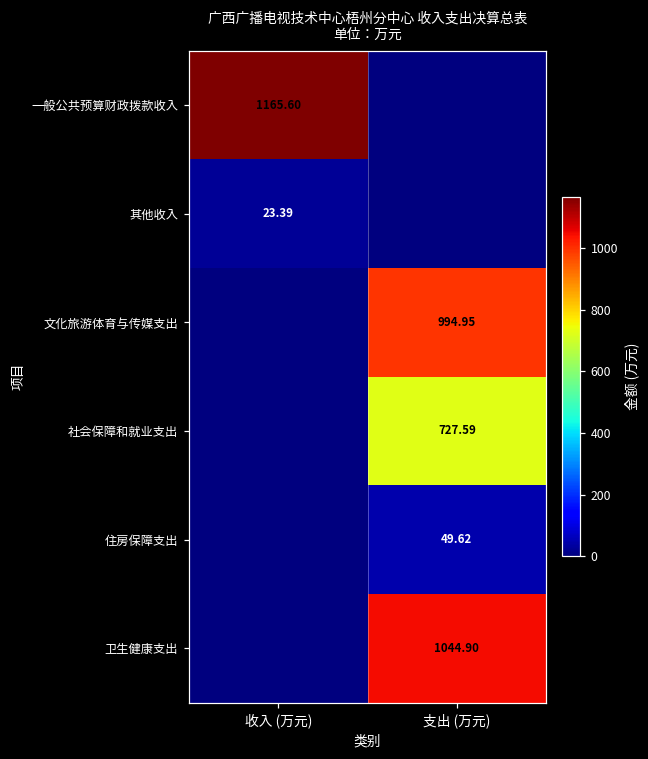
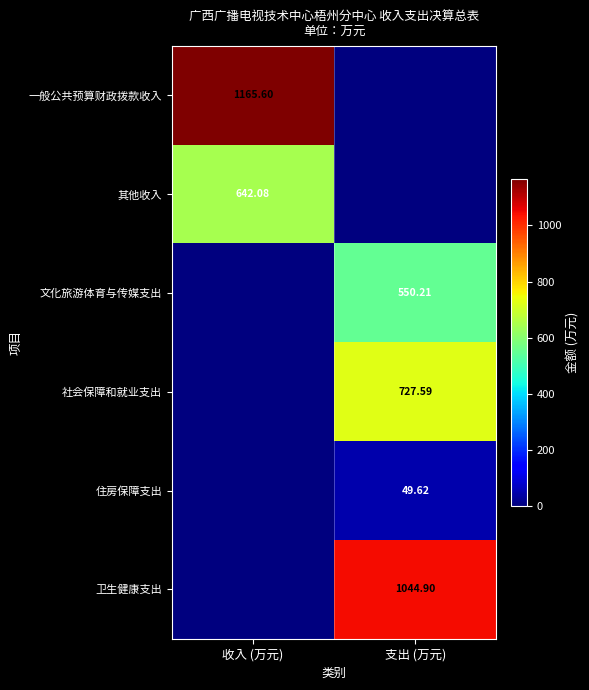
其他收入, 收入 (万元): 23.39 -> 642.08
文化旅游体育与传媒支出, 支出 (万元): 994.95 -> 550.21
